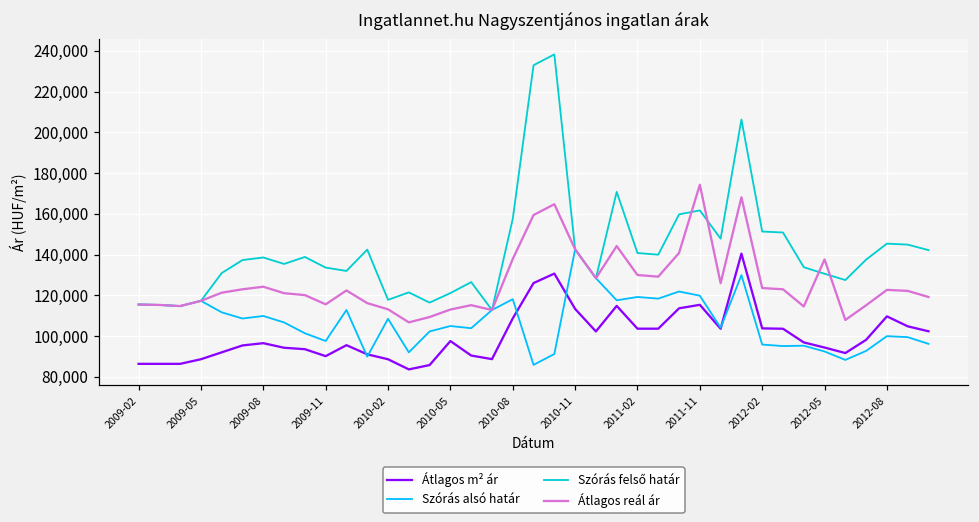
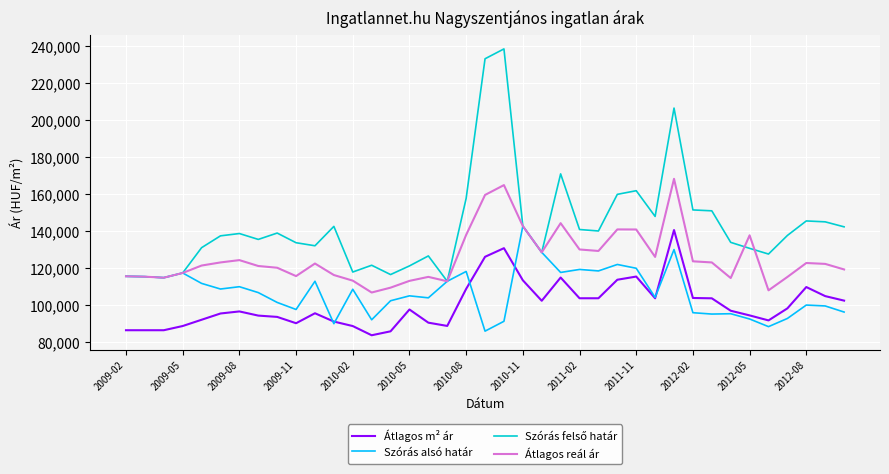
Átlagos reál ár, 2011-11: 174,000 -> 141,000
